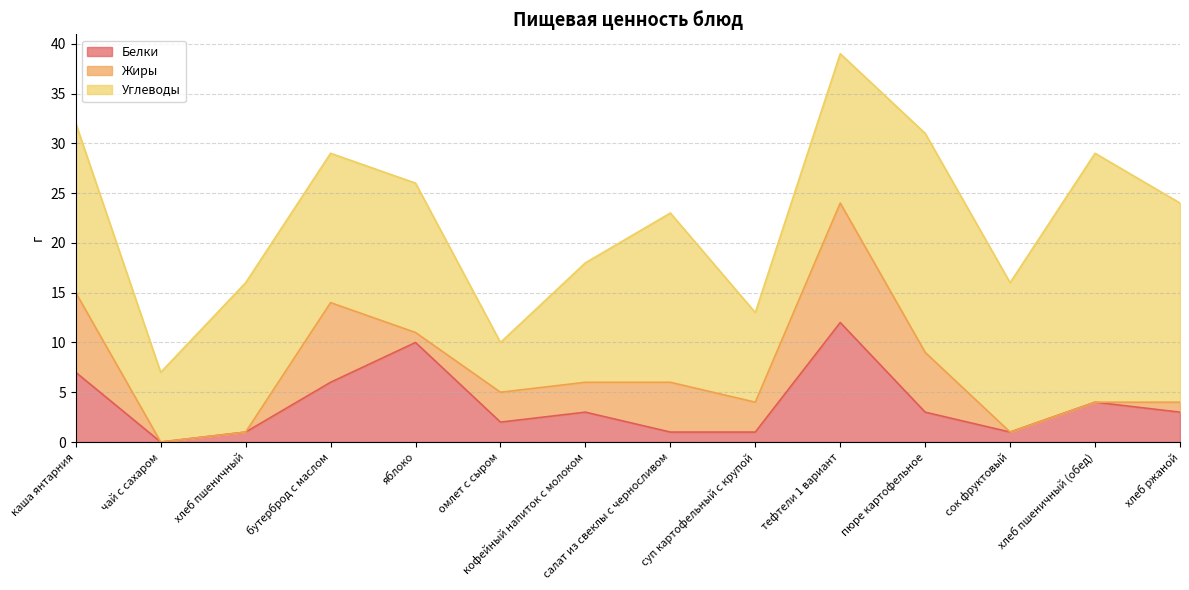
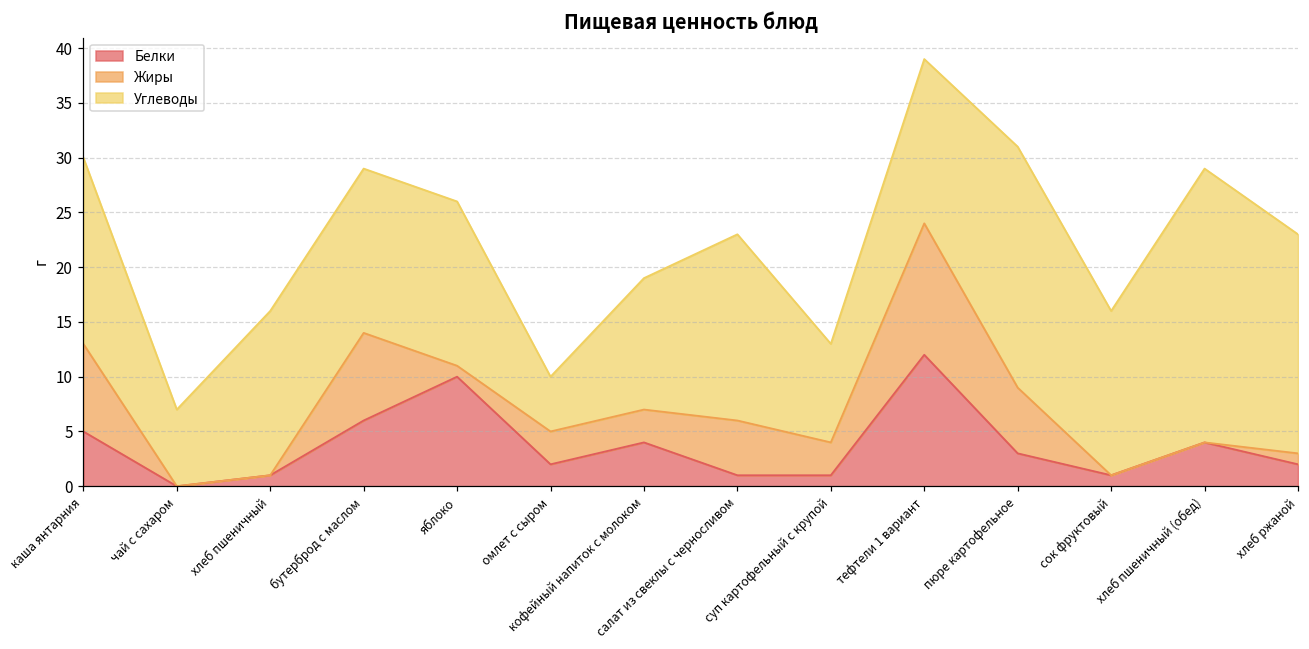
Белки, каша янтарния: 7 -> 5
Белки, кофейный напиток с молоком: 3 -> 4
Белки, хлеб ржаной: 3 -> 2
